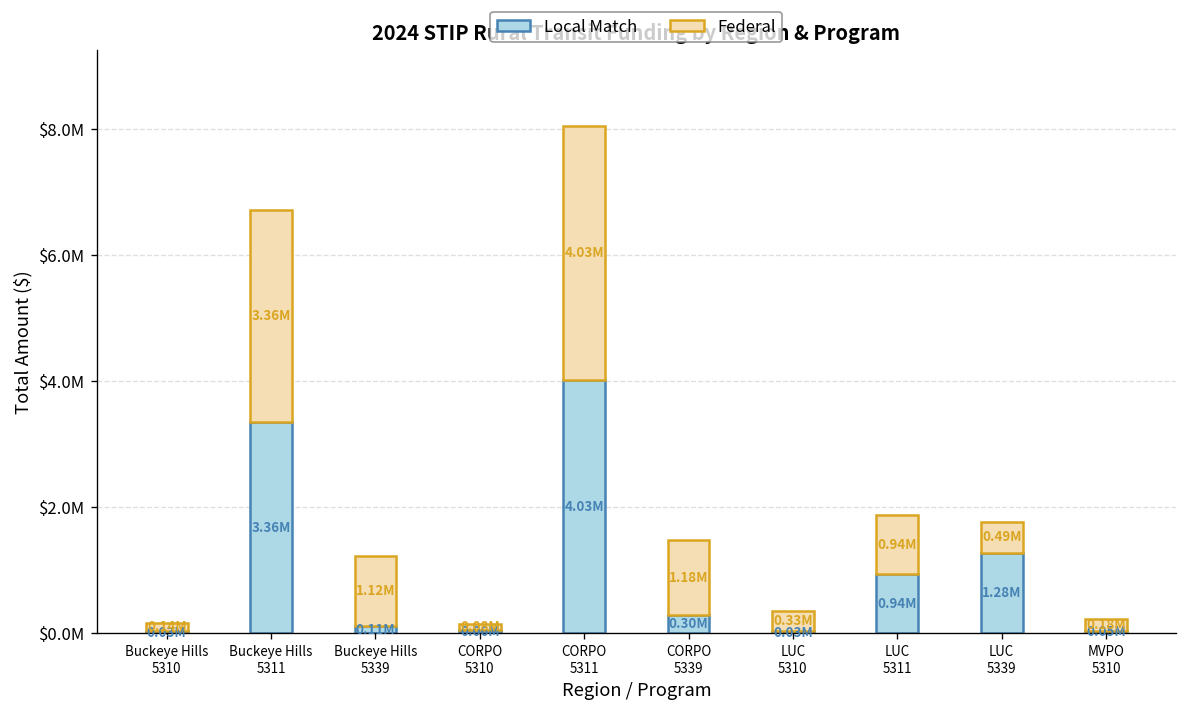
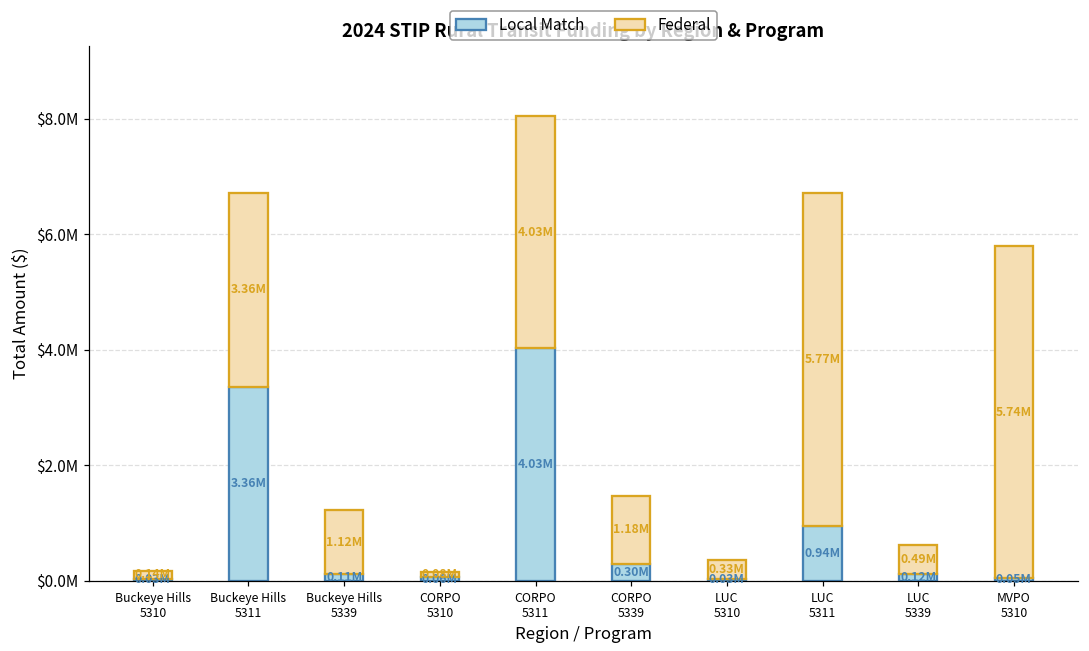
Federal, LUC 5311: 0.94M -> 5.77M
Local Match, LUC 5339: 1.28M -> 0.12M
Federal, MVPO 5310: 0.18M -> 5.74M
